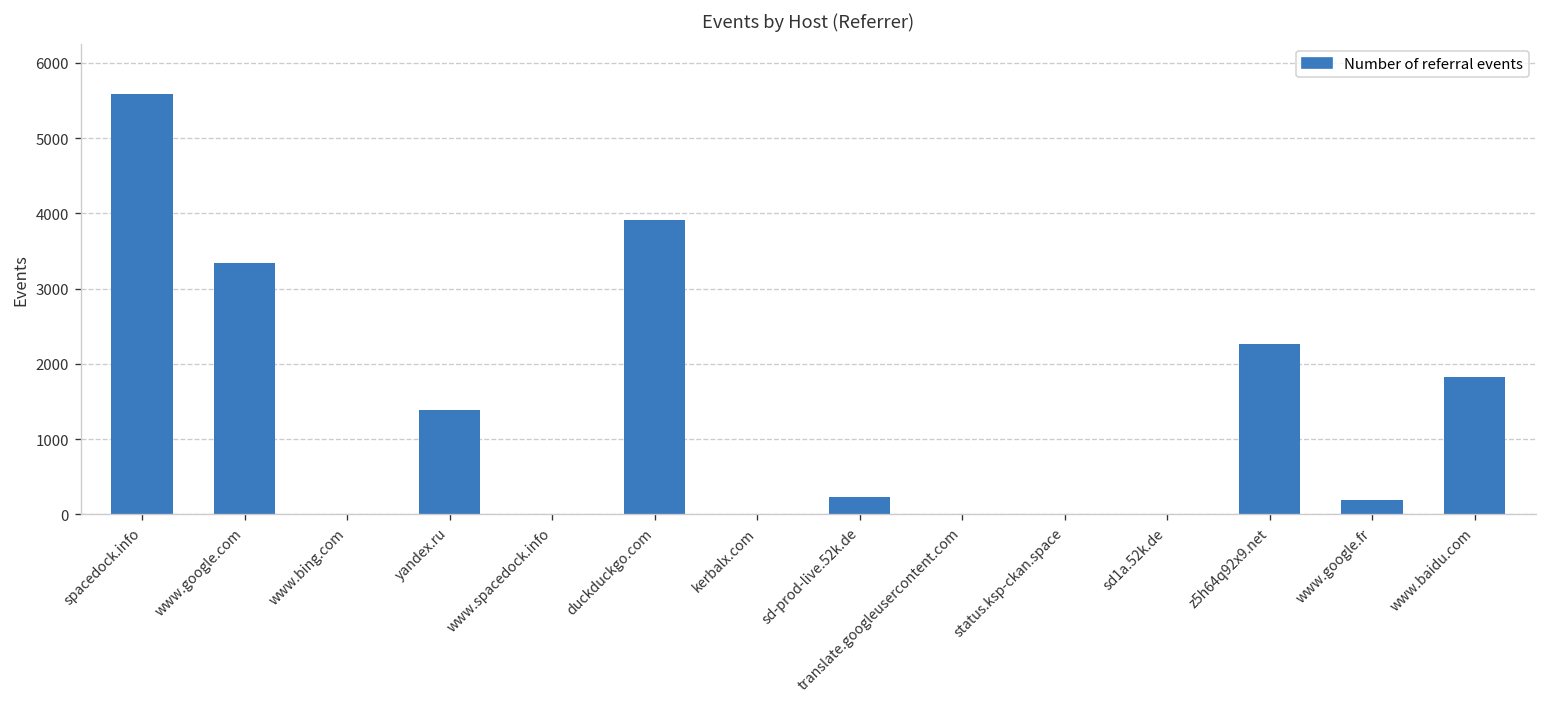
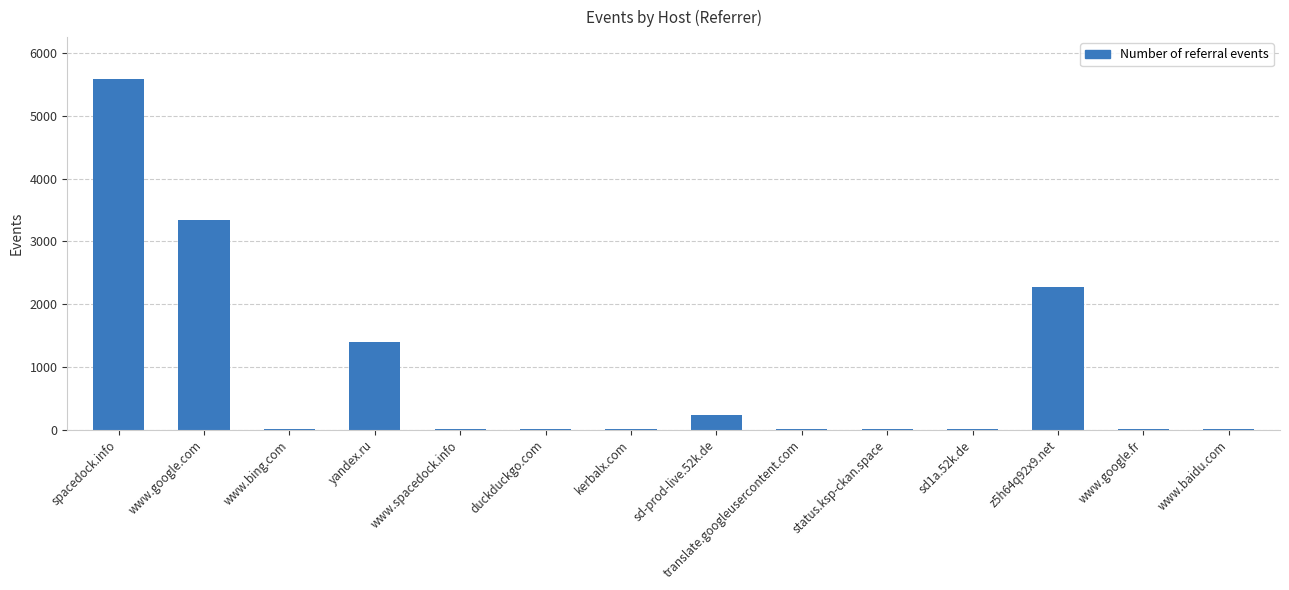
duckduckgo.com: 3900 -> 0
www.google.fr: 200 -> 0
www.baidu.com: 1800 -> 0
